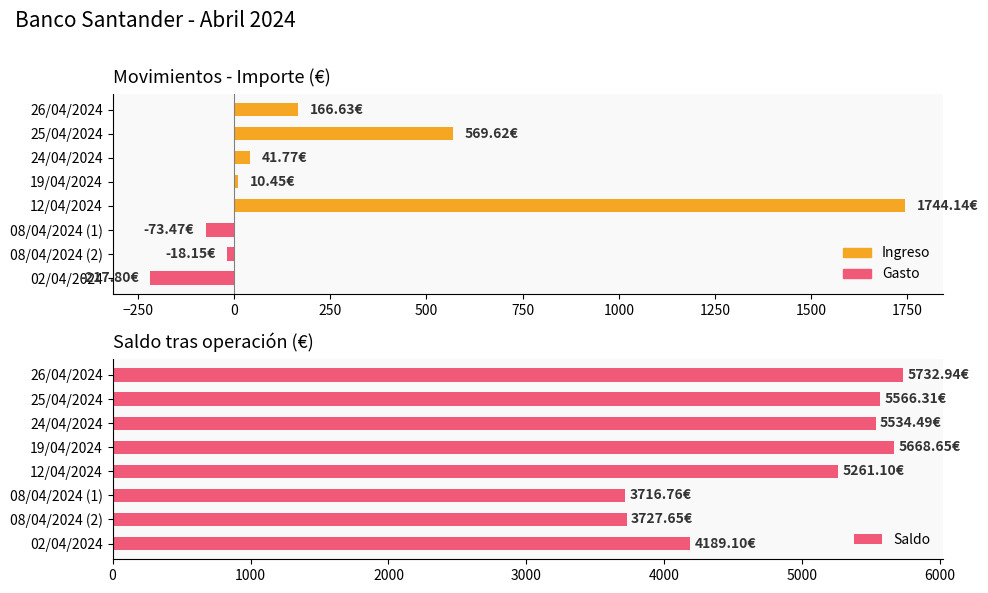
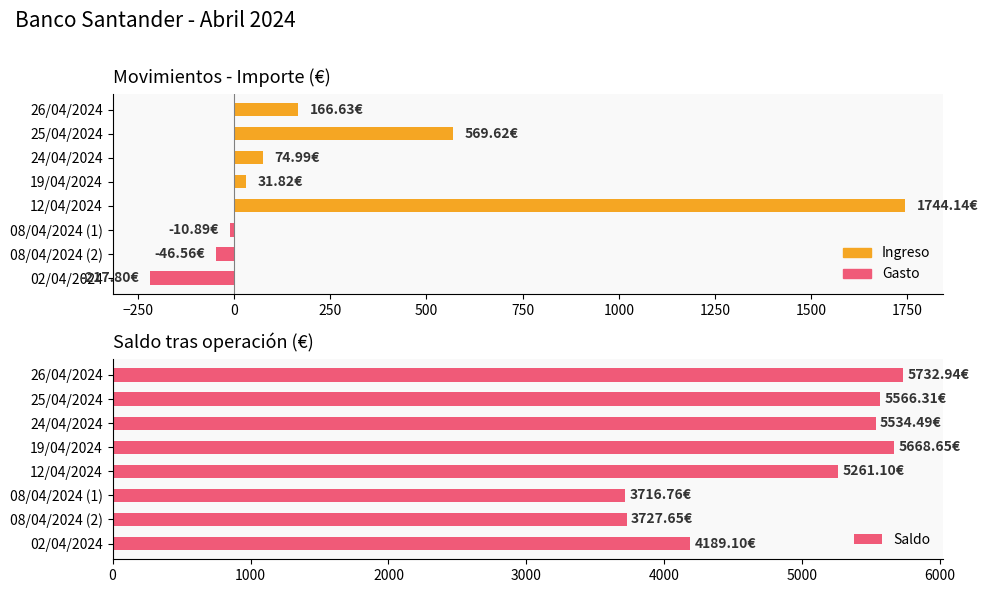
Movimientos - Importe (€), 24/04/2024: 41.77€ -> 74.99€
Movimientos - Importe (€), 19/04/2024: 10.45€ -> 31.82€
Movimientos - Importe (€), 08/04/2024 (1): -73.47€ -> -10.89€
Movimientos - Importe (€), 08/04/2024 (2): -18.15€ -> -46.56€
